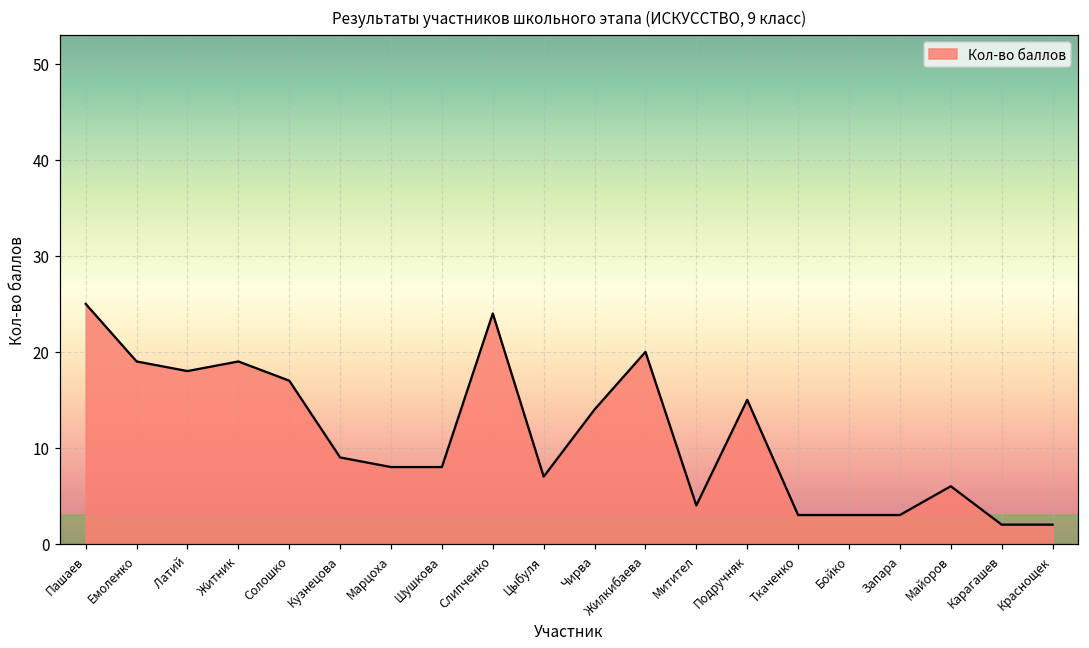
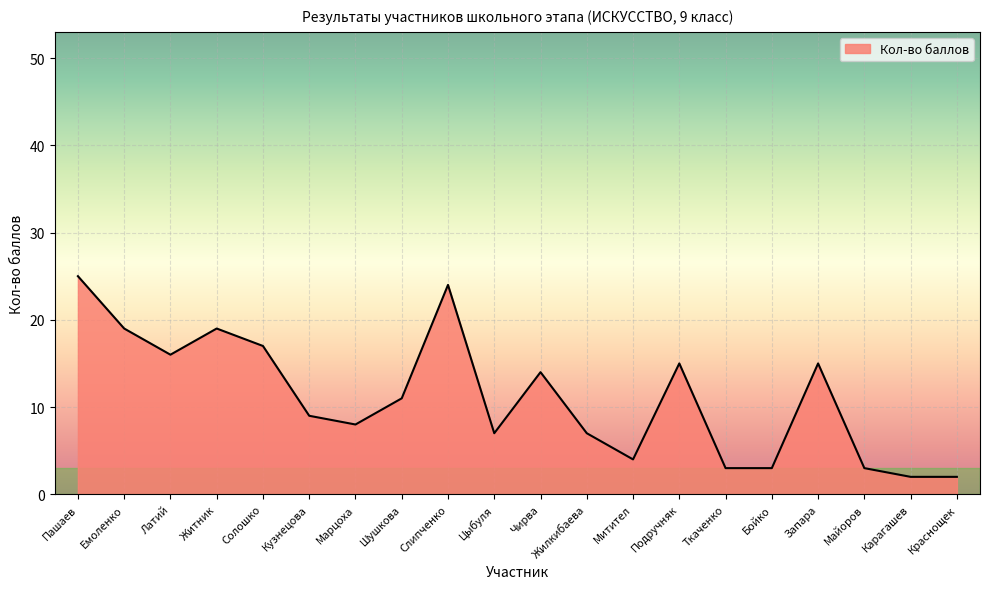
Латий: 18 -> 16
Шушкова: 8 -> 11
Жилкибаева: 20 -> 7
Запара: 3 -> 15
Майоров: 6 -> 3
